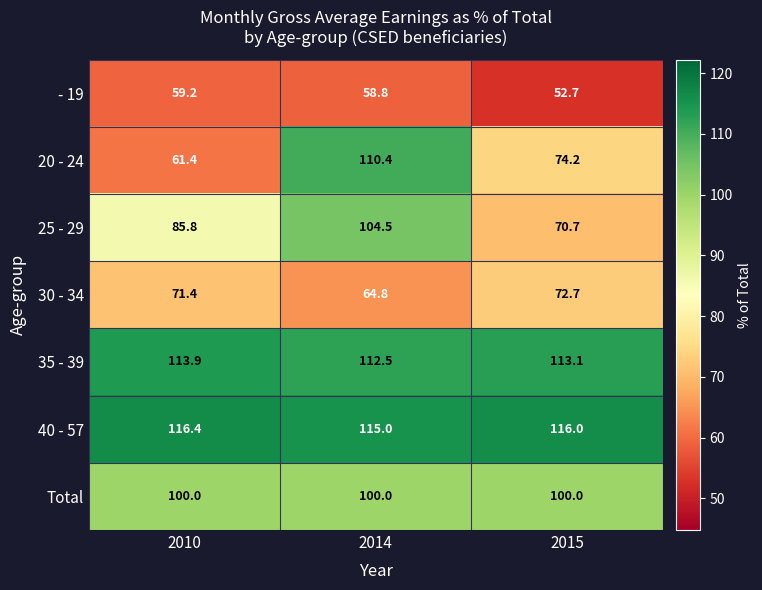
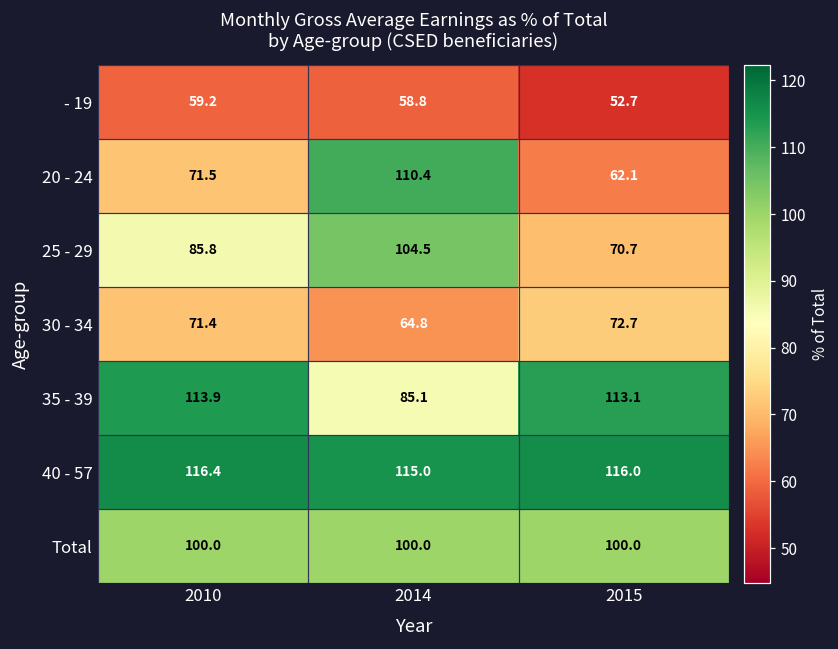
20 - 24, 2010: 61.4 -> 71.5
20 - 24, 2015: 74.2 -> 62.1
35 - 39, 2014: 112.5 -> 85.1
